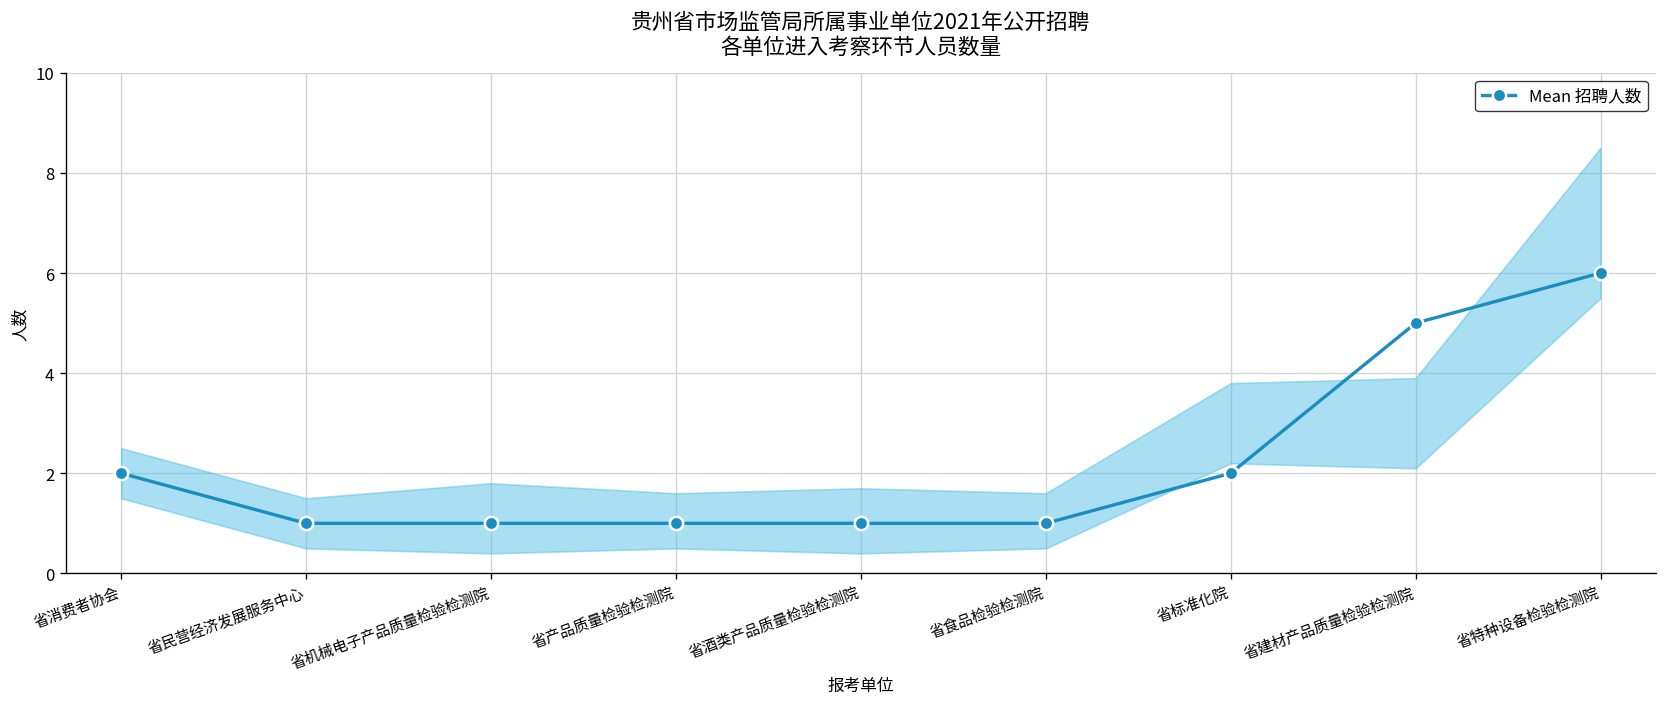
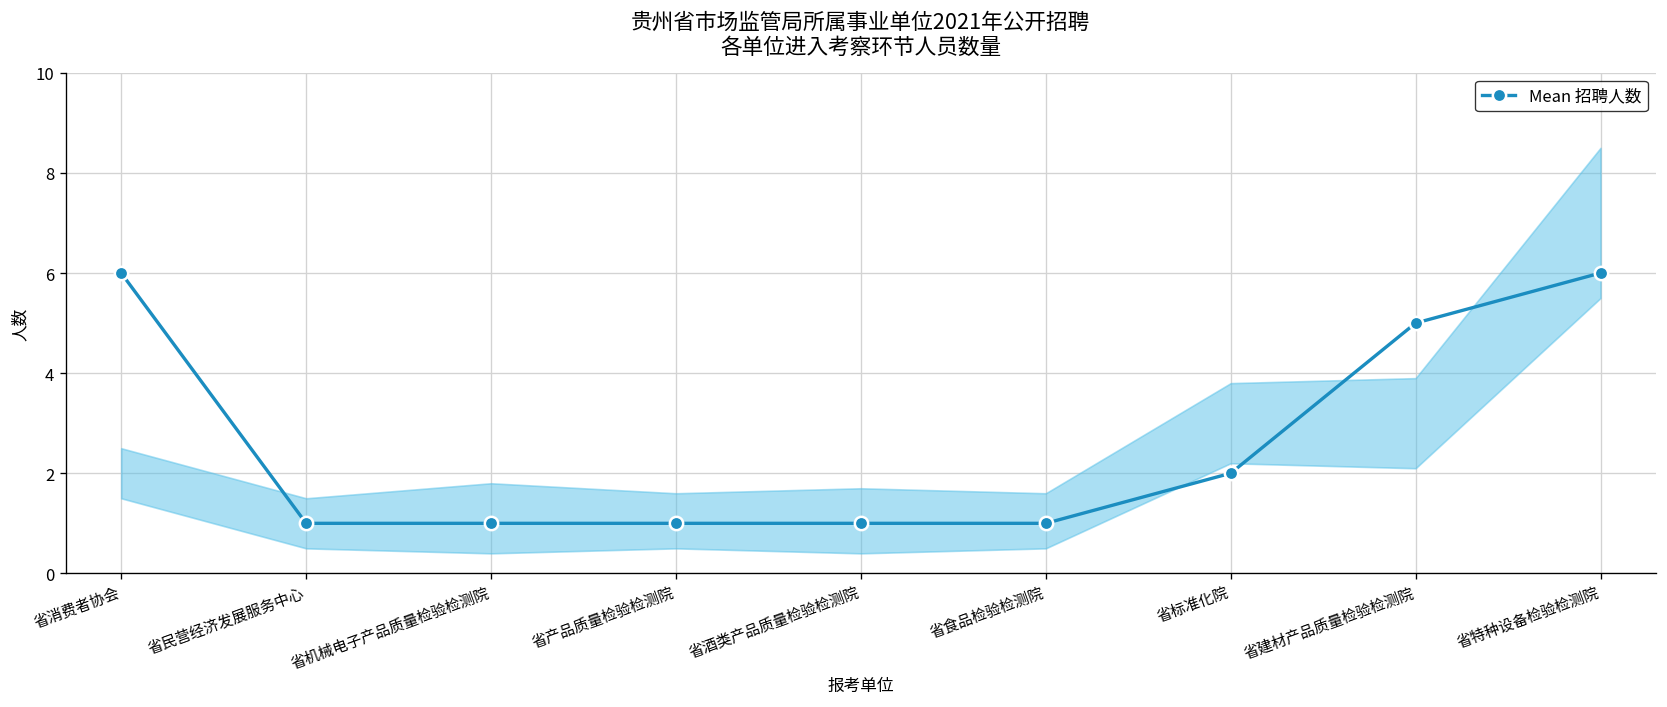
Mean 招聘人数, 省消费者协会: 2 -> 6
